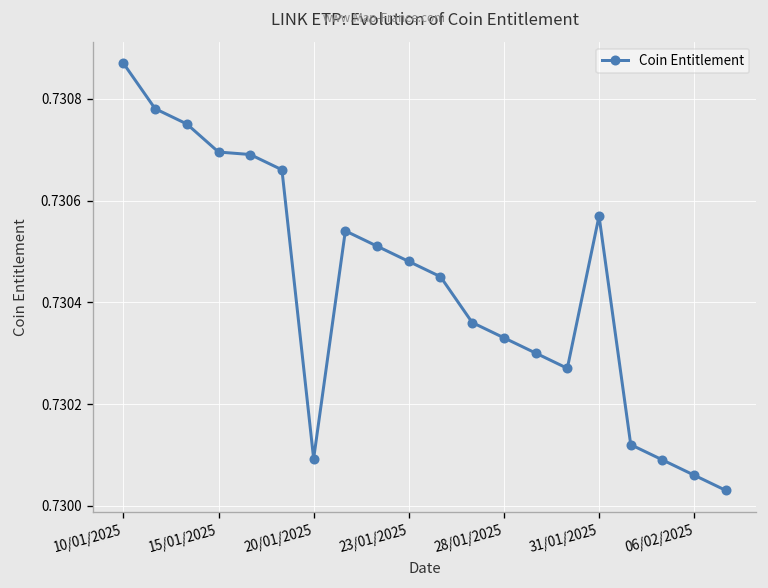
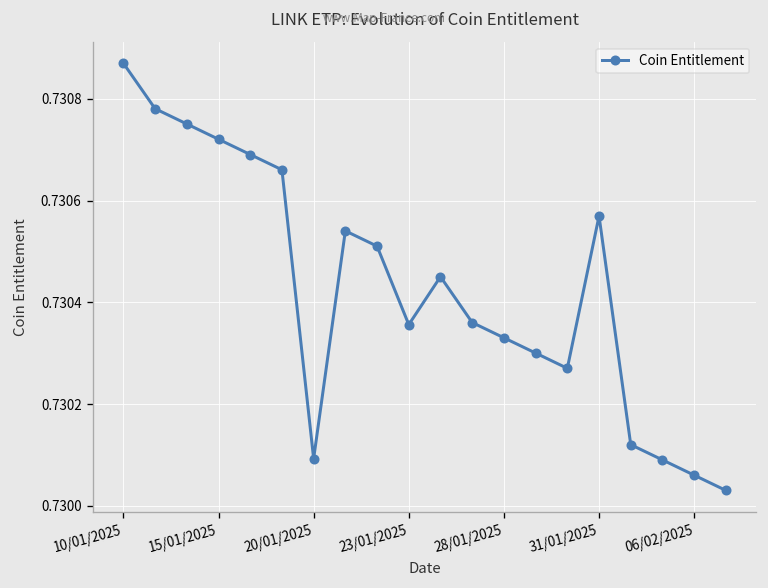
15/01/2025: 0.73070 -> 0.73072
23/01/2025: 0.73048 -> 0.73036
